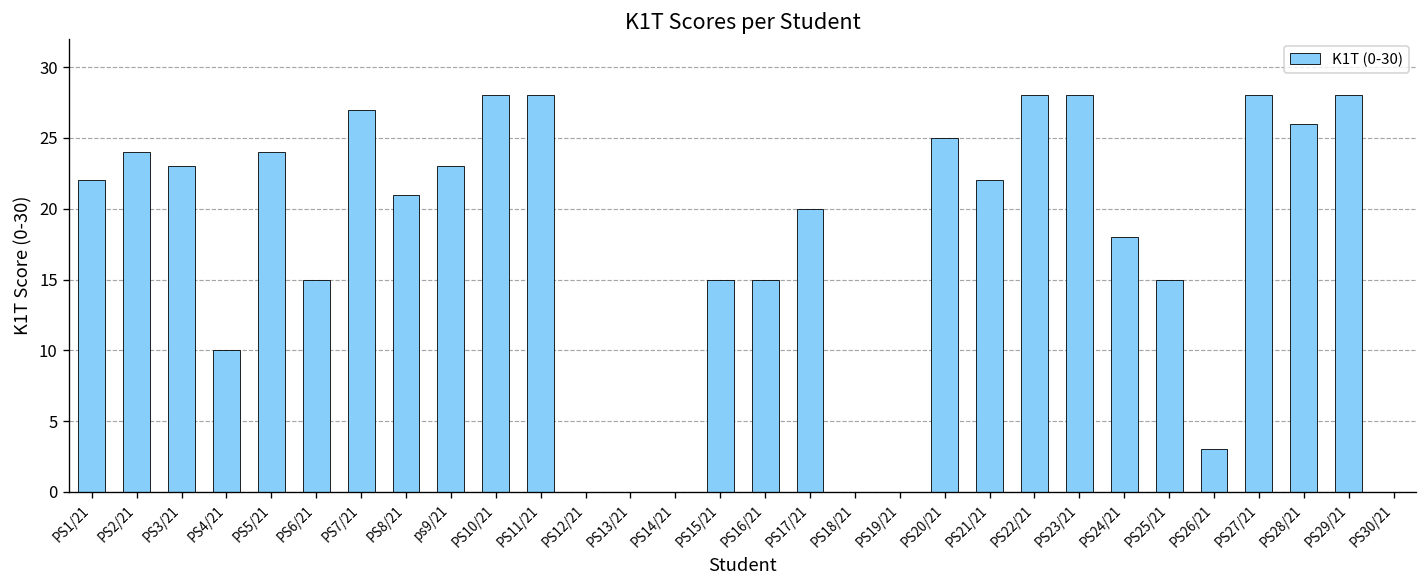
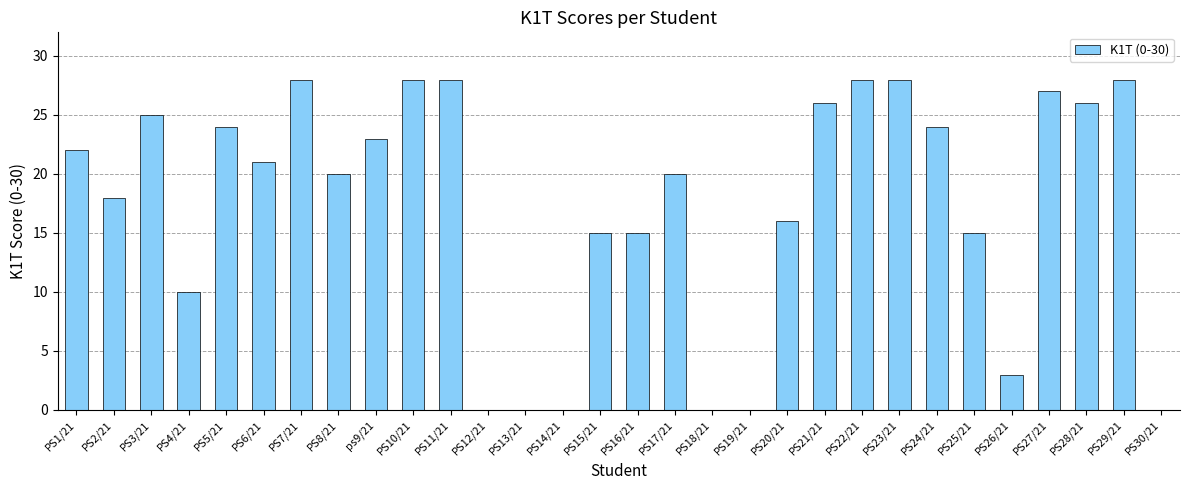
PS2/21: 24 -> 18
PS3/21: 23 -> 25
PS6/21: 15 -> 21
PS7/21: 27 -> 28
PS8/21: 21 -> 20
PS20/21: 25 -> 16
PS21/21: 22 -> 26
PS24/21: 18 -> 24
PS27/21: 28 -> 27
